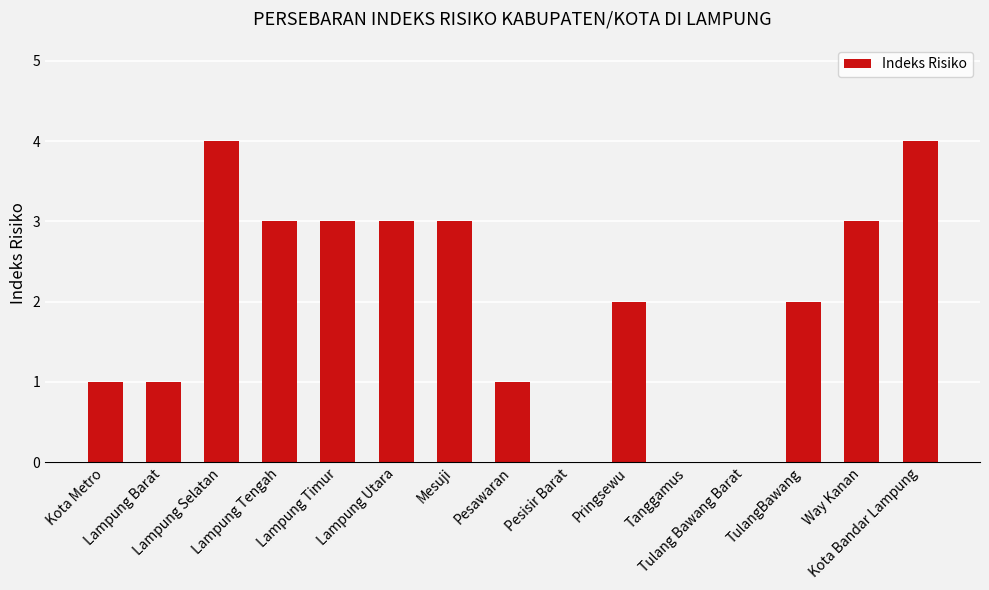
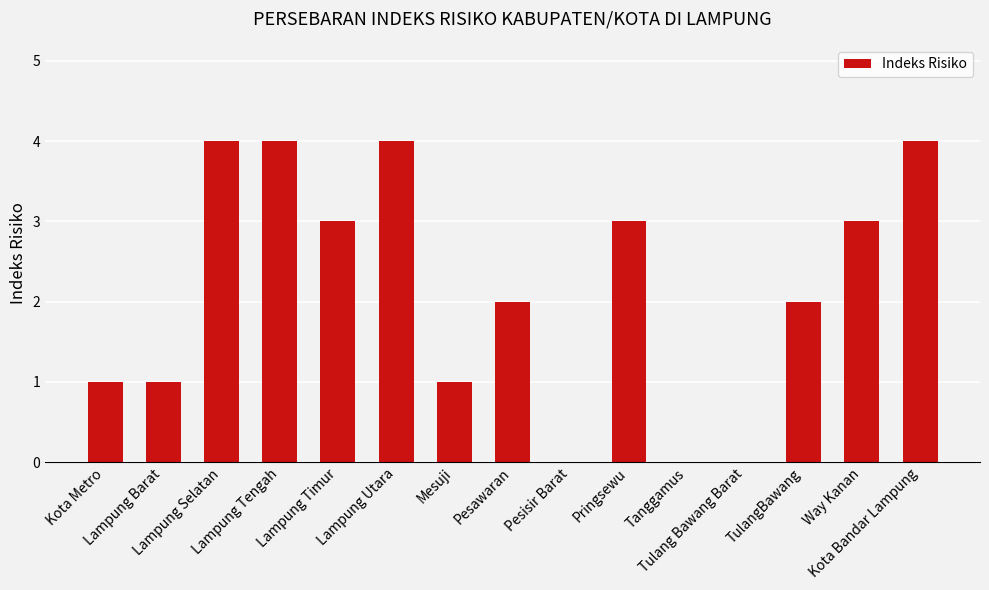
Lampung Tengah: 3 -> 4
Lampung Utara: 3 -> 4
Mesuji: 3 -> 1
Pesawaran: 1 -> 2
Pringsewu: 2 -> 3
